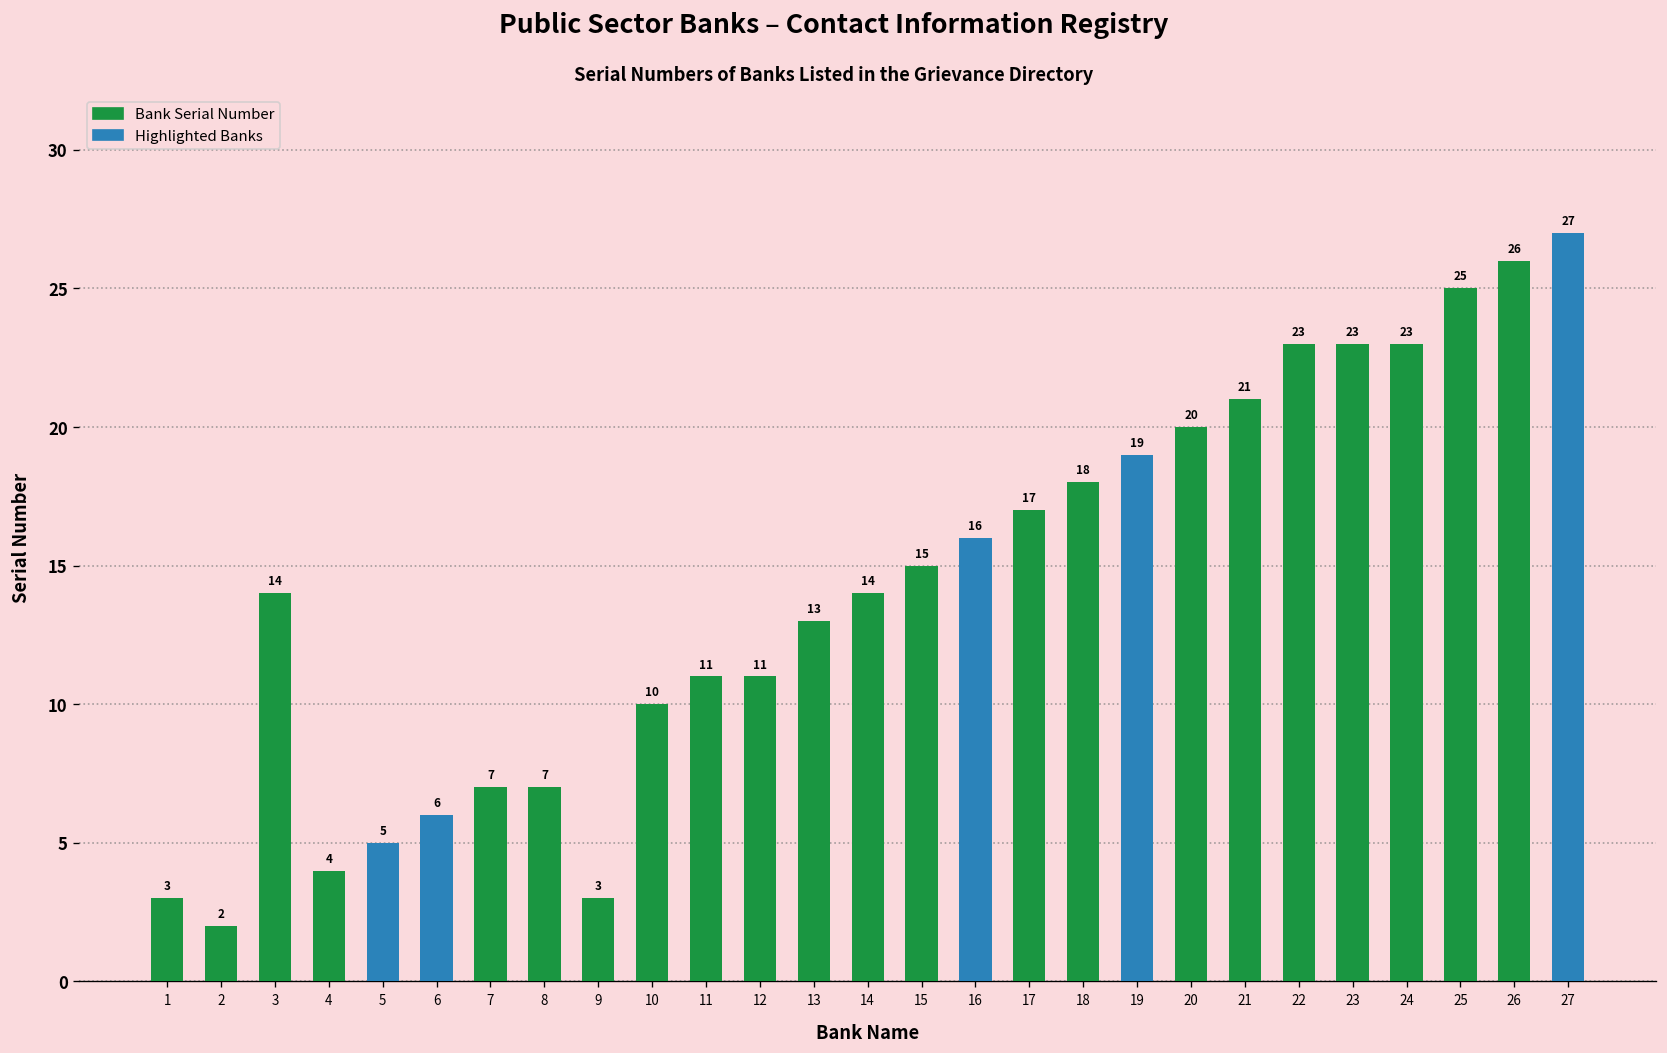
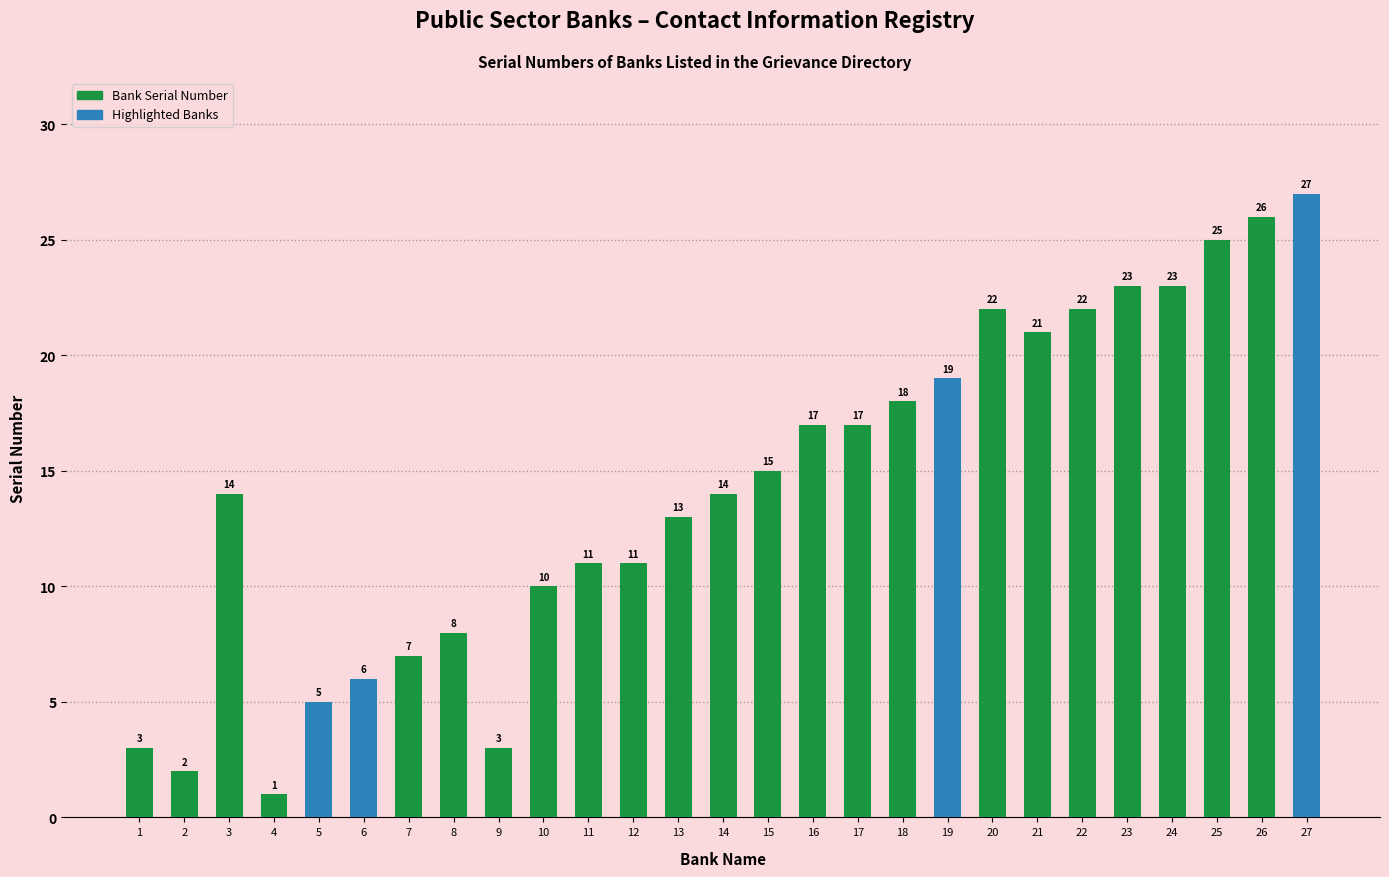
4: 4 -> 1
8: 7 -> 8
16: 16 -> 17
20: 20 -> 22
22: 23 -> 22
